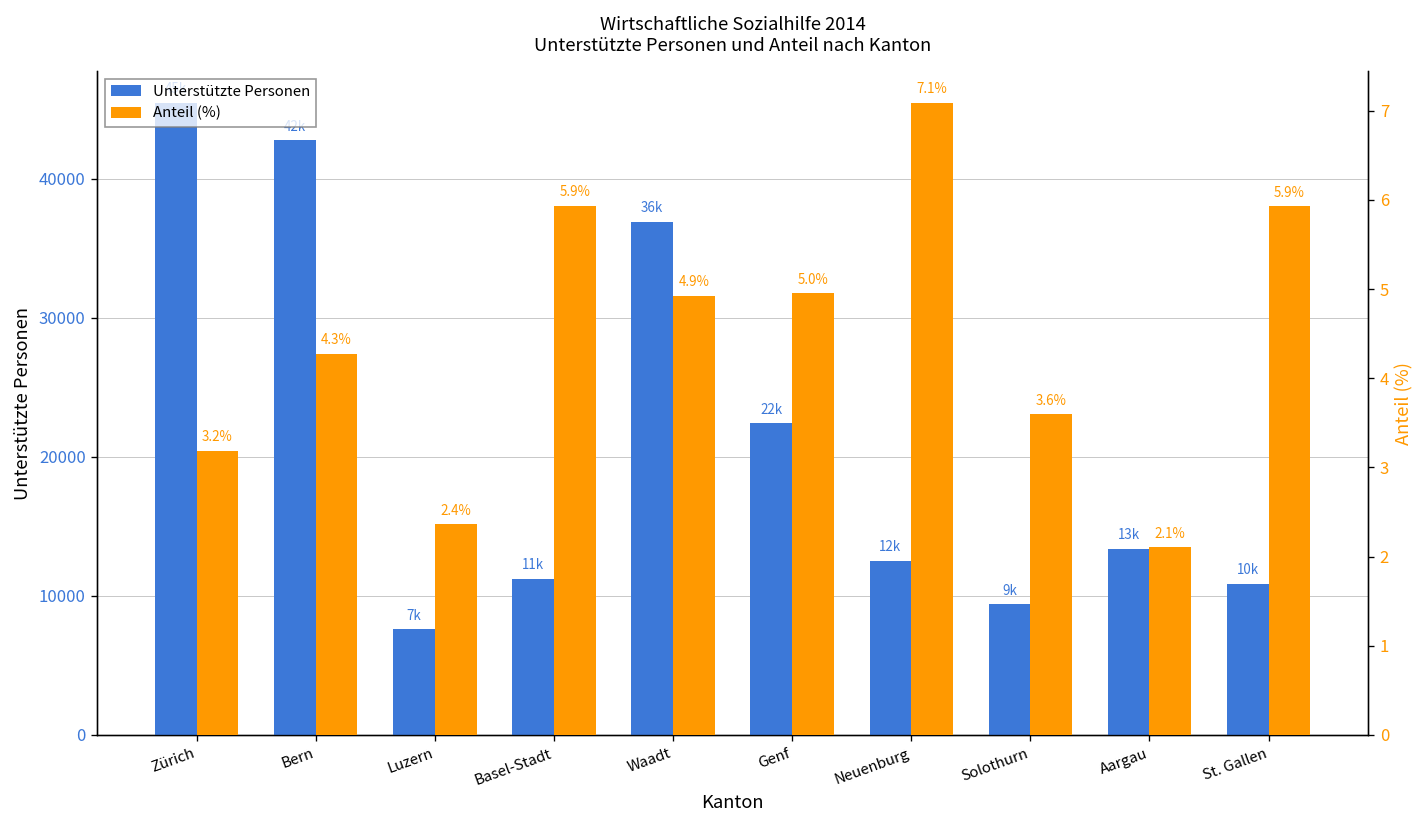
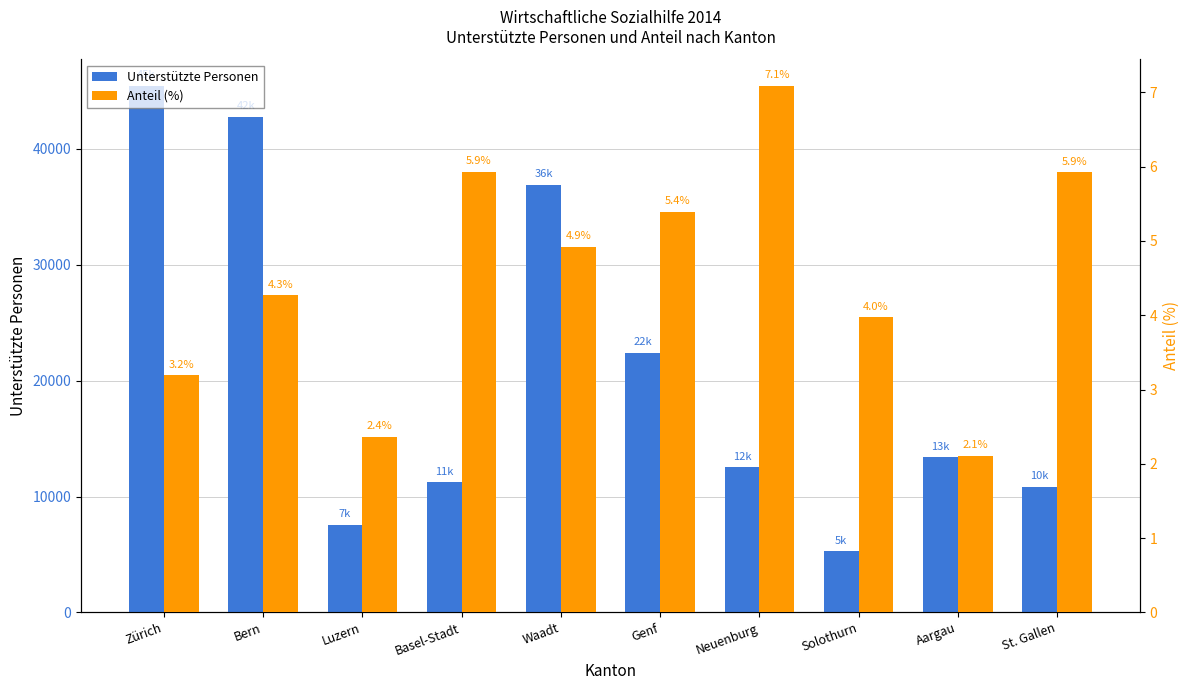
Unterstützte Personen, Solothurn: 9k -> 5k
Anteil (%), Genf: 5.0% -> 5.4%
Anteil (%), Solothurn: 3.6% -> 4.0%
